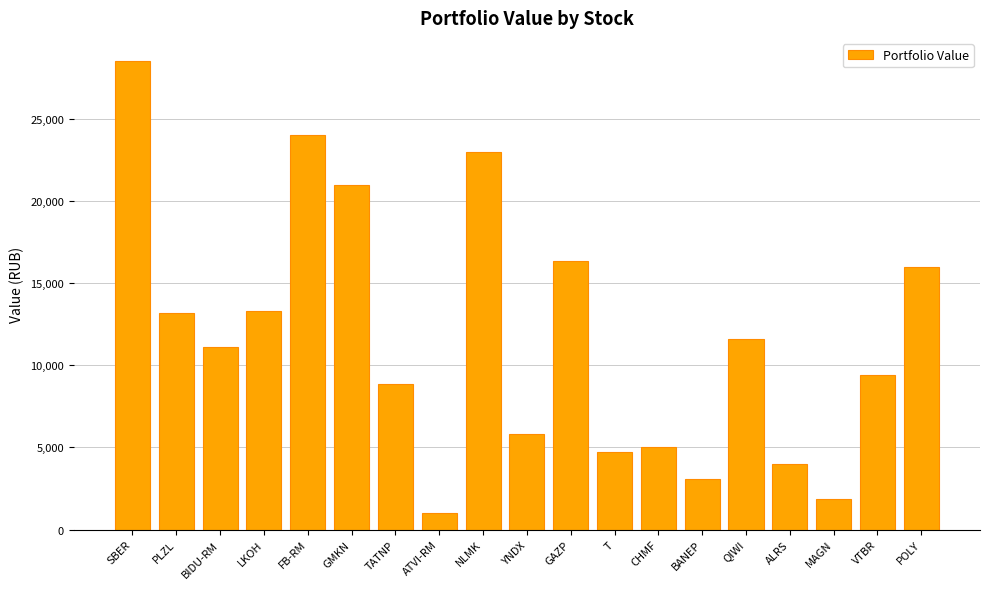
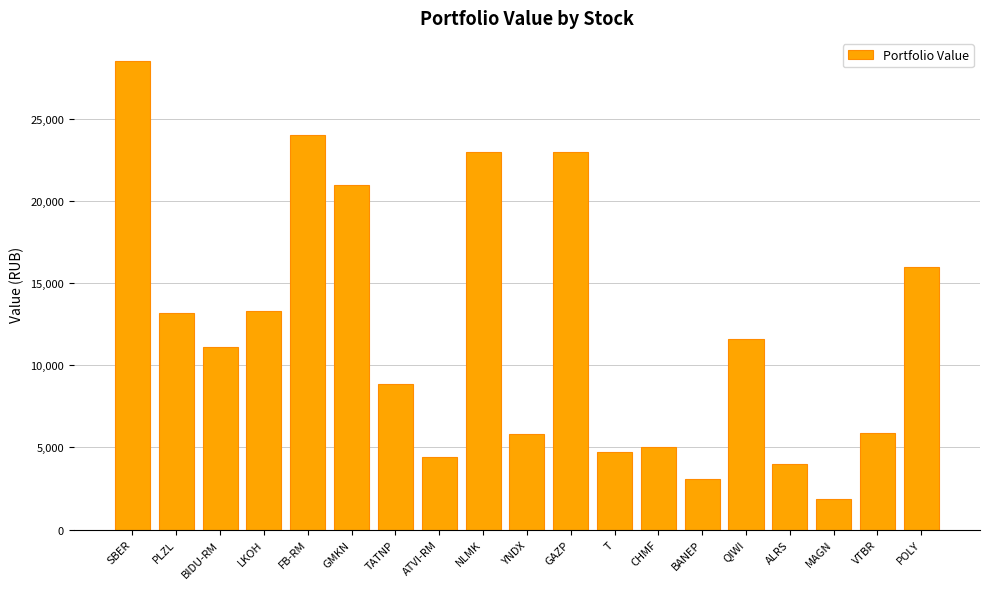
ATVI-RM: 1,000 -> 4,400
GAZP: 16,400 -> 23,000
VTBR: 9,400 -> 5,900
